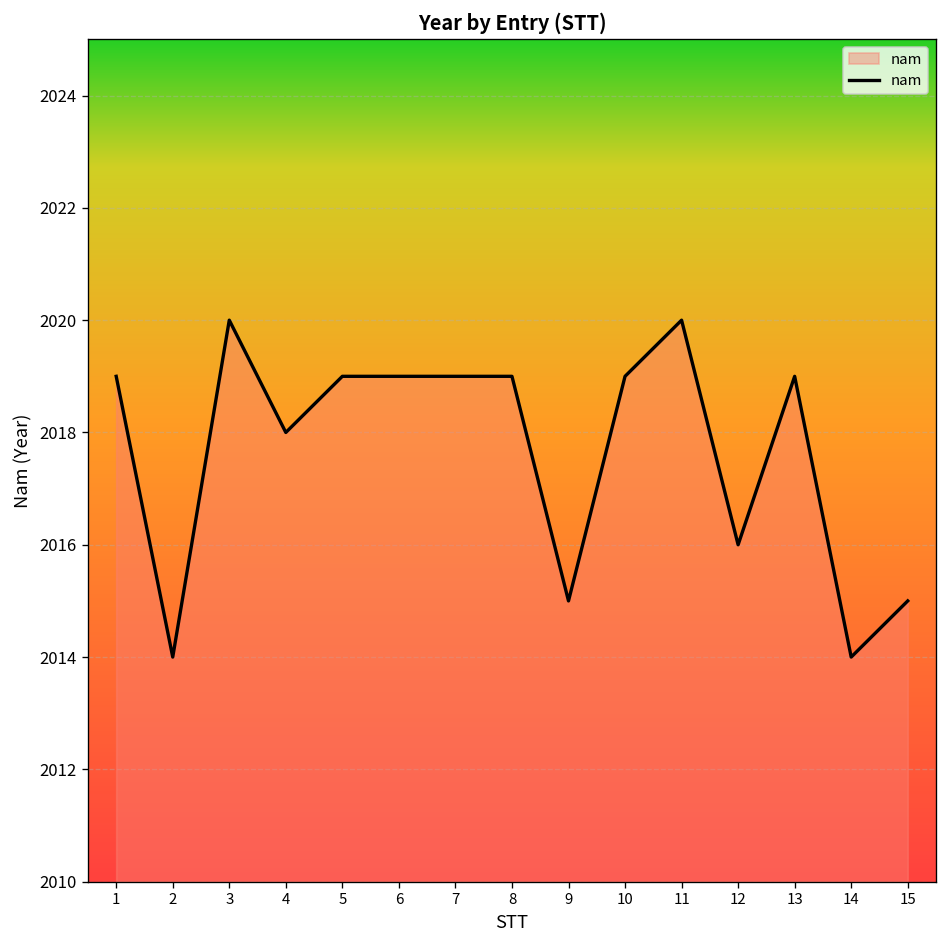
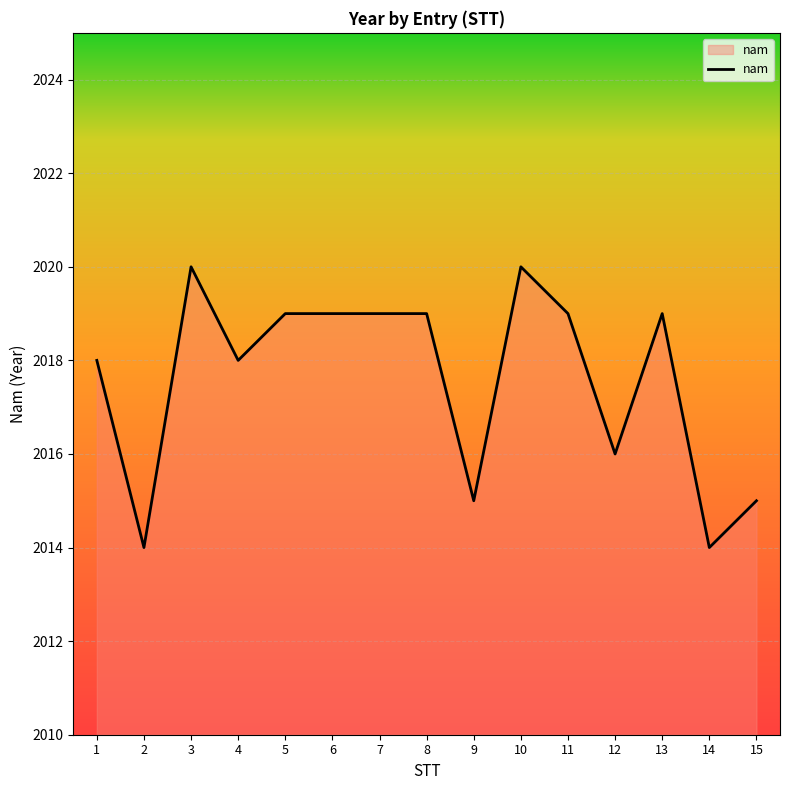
1: 2019 -> 2018
10: 2019 -> 2020
11: 2020 -> 2019
